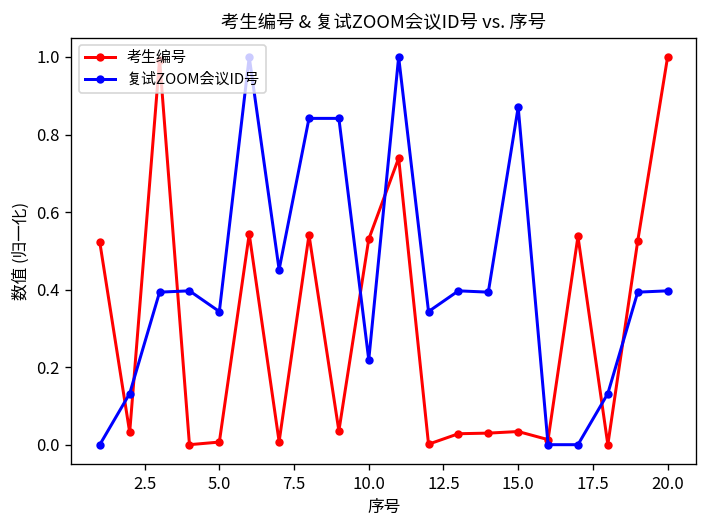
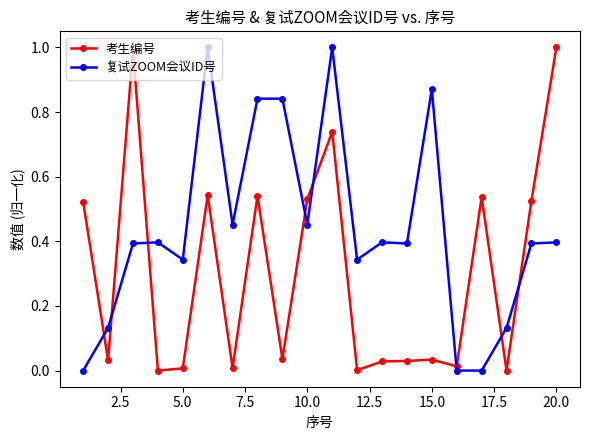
复试ZOOM会议ID号, 10.0: 0.22 -> 0.45
